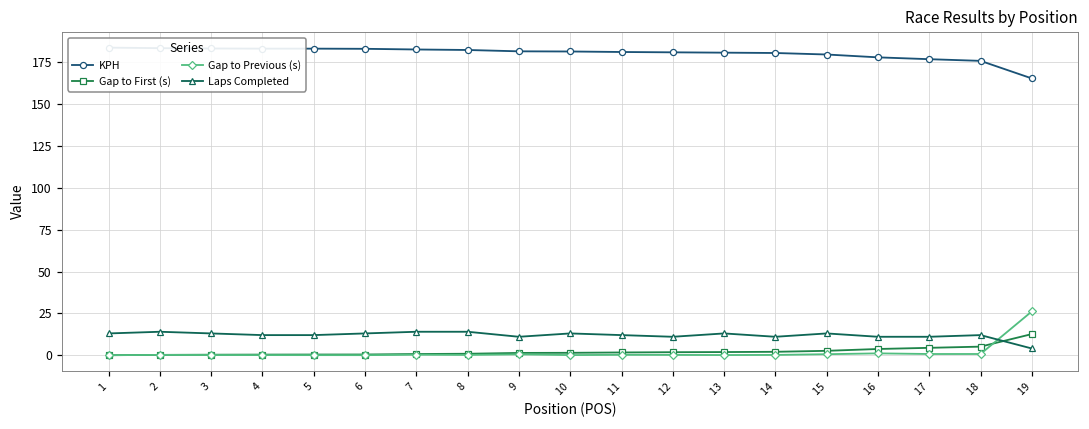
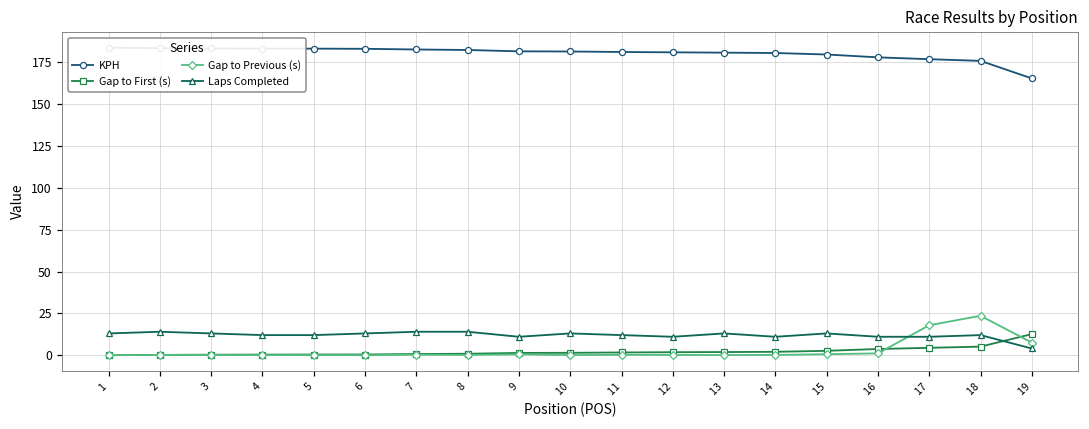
Gap to Previous (s), 17: 1 -> 18
Gap to Previous (s), 18: 1 -> 24
Gap to Previous (s), 19: 26 -> 8
